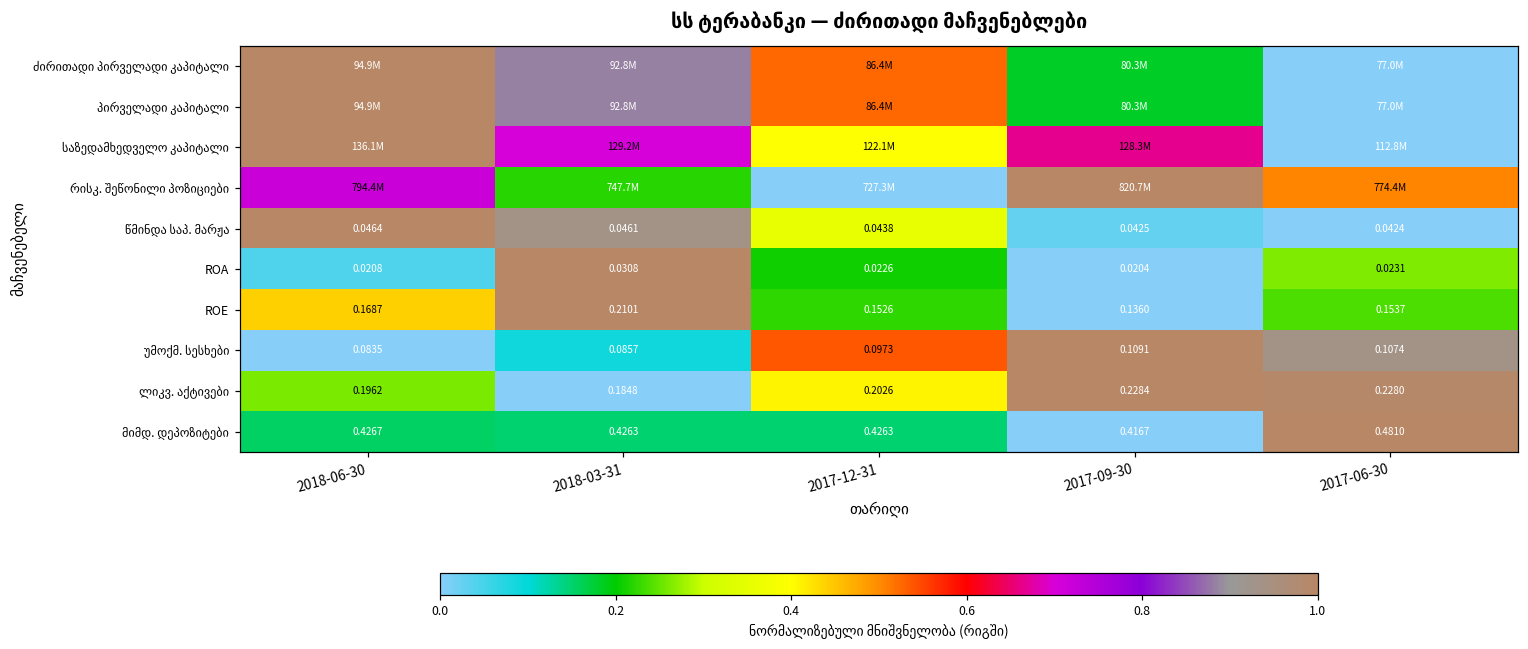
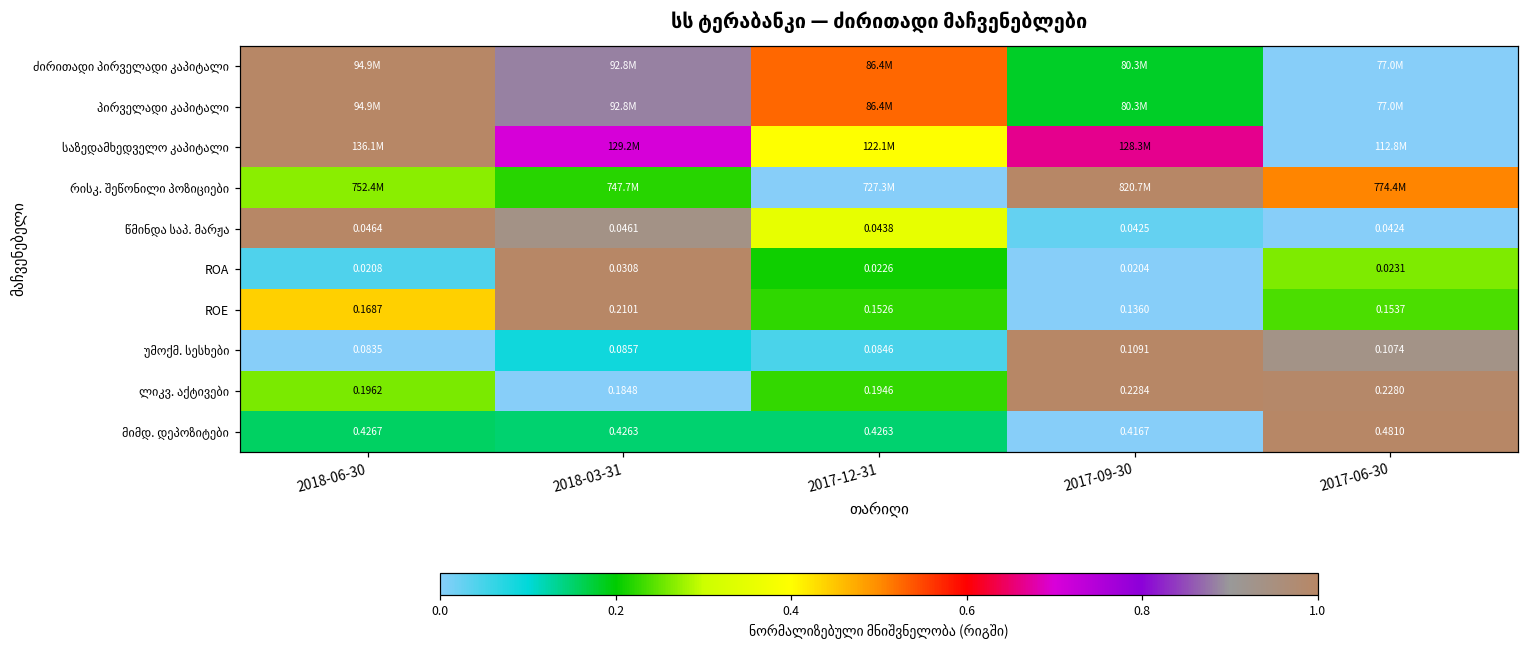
რისკ. შეწონილი პოზიციები, 2018-06-30: 794.4M -> 752.4M
უმოქმ. სესხები, 2017-12-31: 0.0973 -> 0.0846
ლიკვ. აქტივები, 2017-12-31: 0.2026 -> 0.1946
